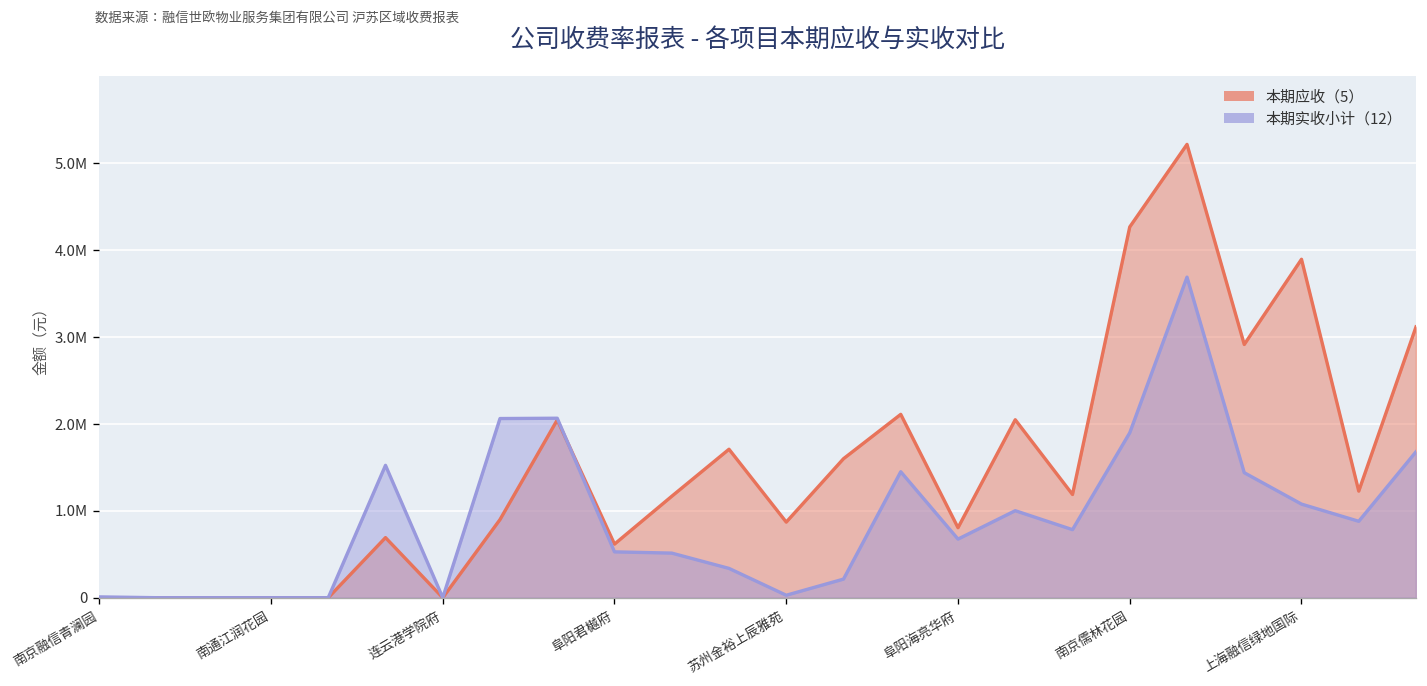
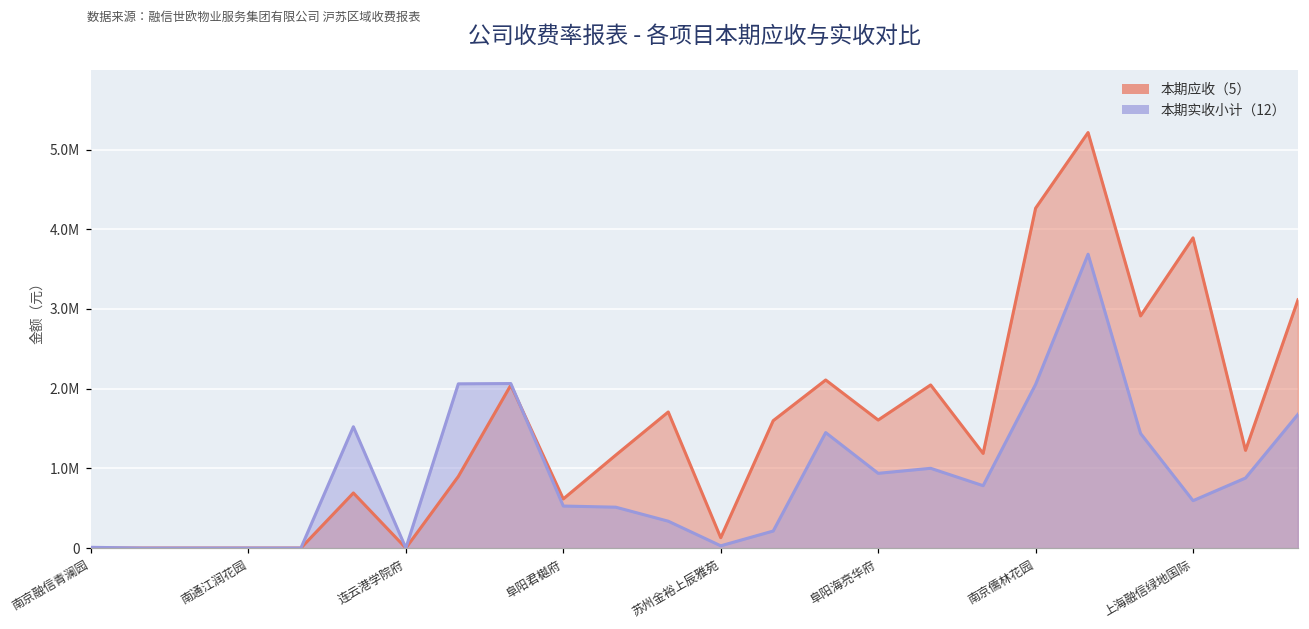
本期应收（5）, 苏州金裕上辰雅苑: 900000 -> 100000
本期应收（5）, 阜阳海亮华府: 800000 -> 1600000
本期实收小计（12）, 阜阳海亮华府: 700000 -> 900000
本期实收小计（12）, 南京儒林花园: 1900000 -> 2100000
本期实收小计（12）, 上海融信绿地国际: 1100000 -> 600000
